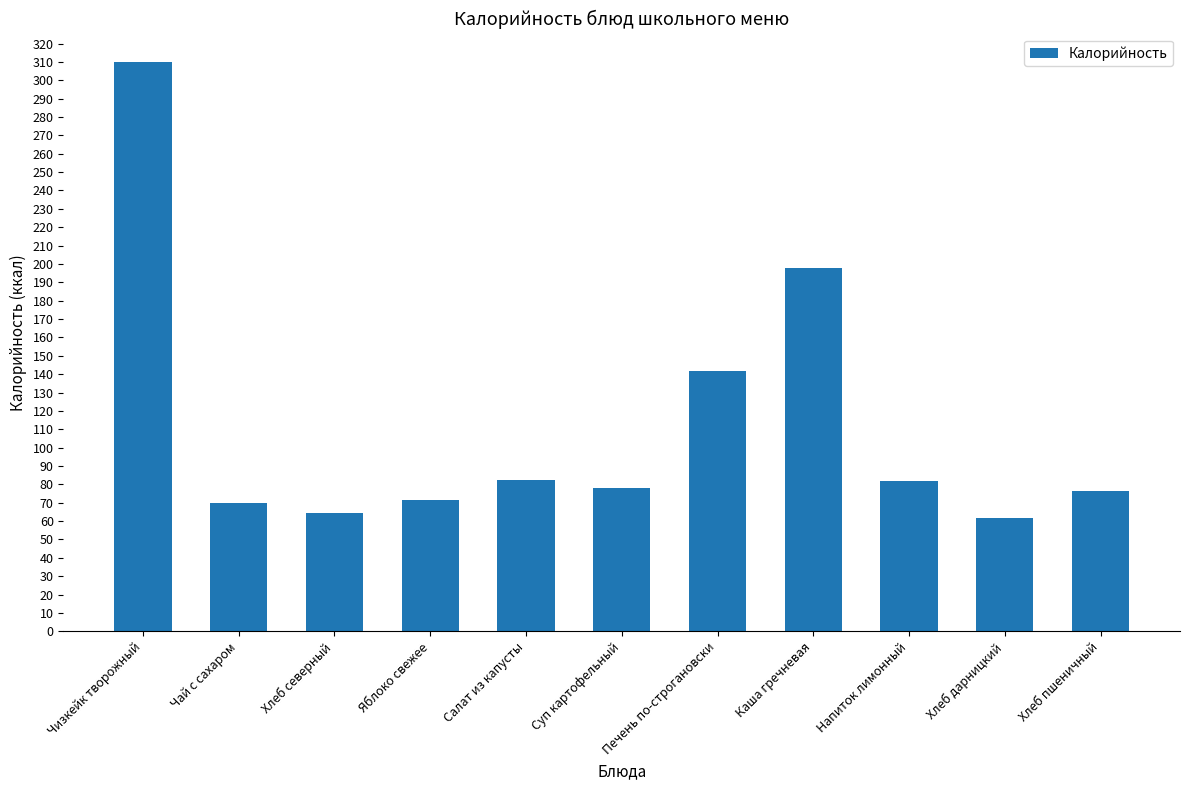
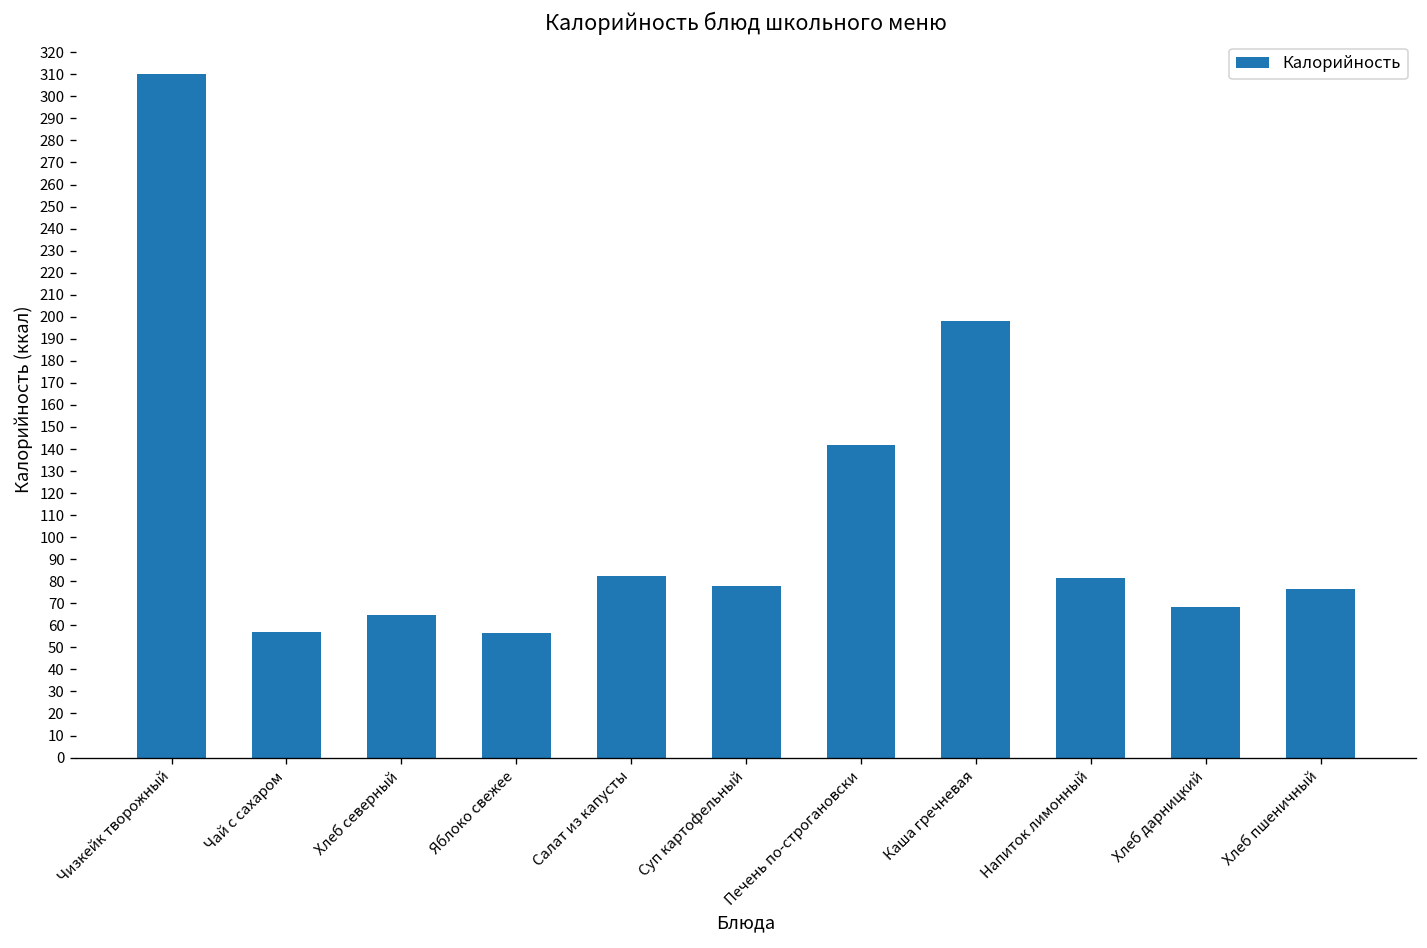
Чай с сахаром: 70 -> 57
Яблоко свежее: 71 -> 57
Хлеб дарницкий: 62 -> 68
